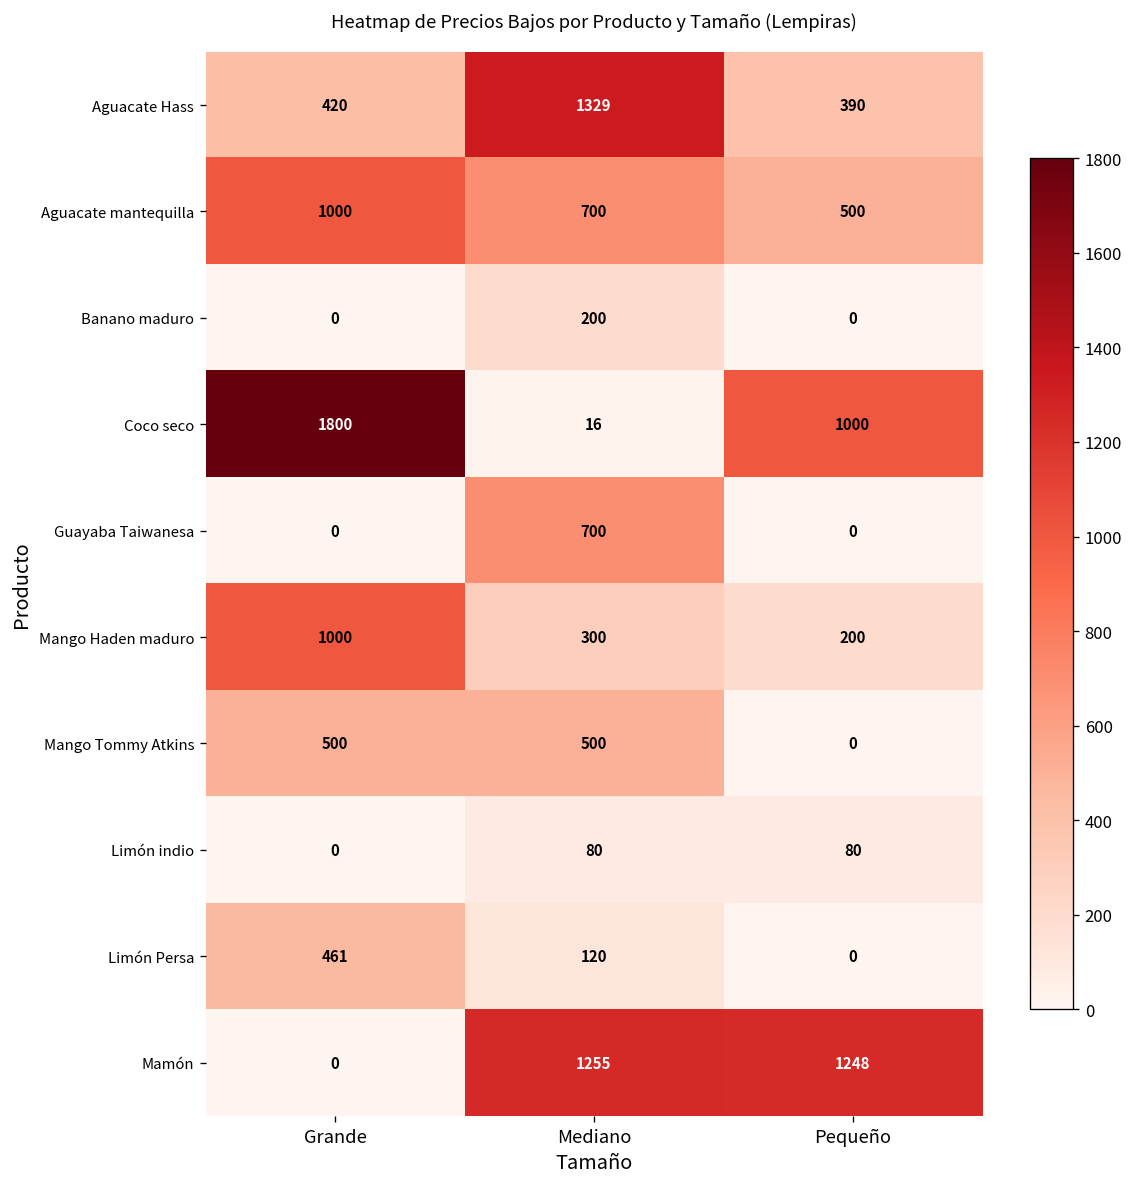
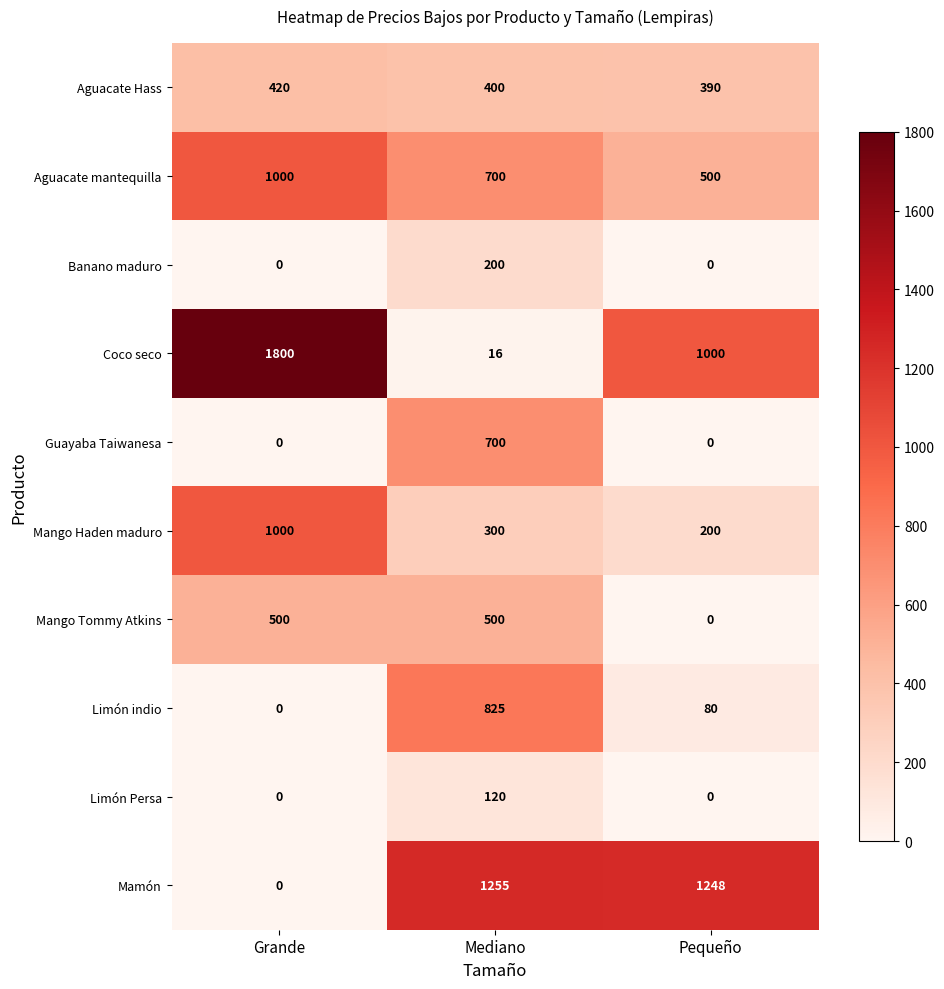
Aguacate Hass, Mediano: 1329 -> 400
Limón indio, Mediano: 80 -> 825
Limón Persa, Grande: 461 -> 0
